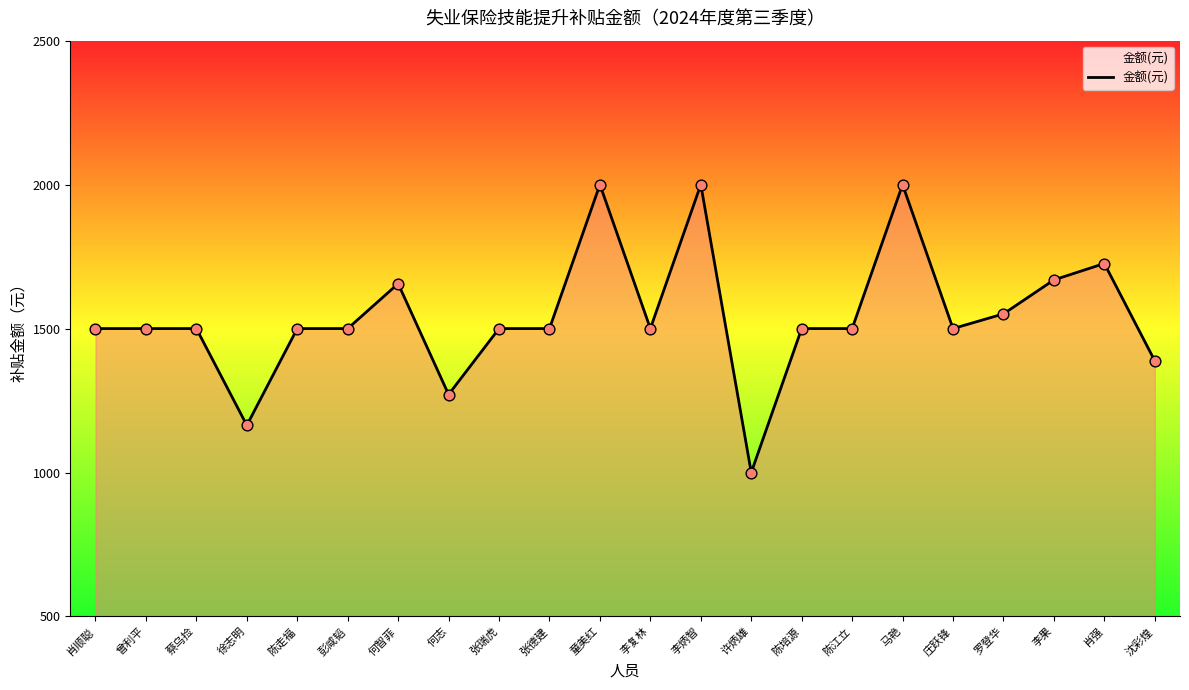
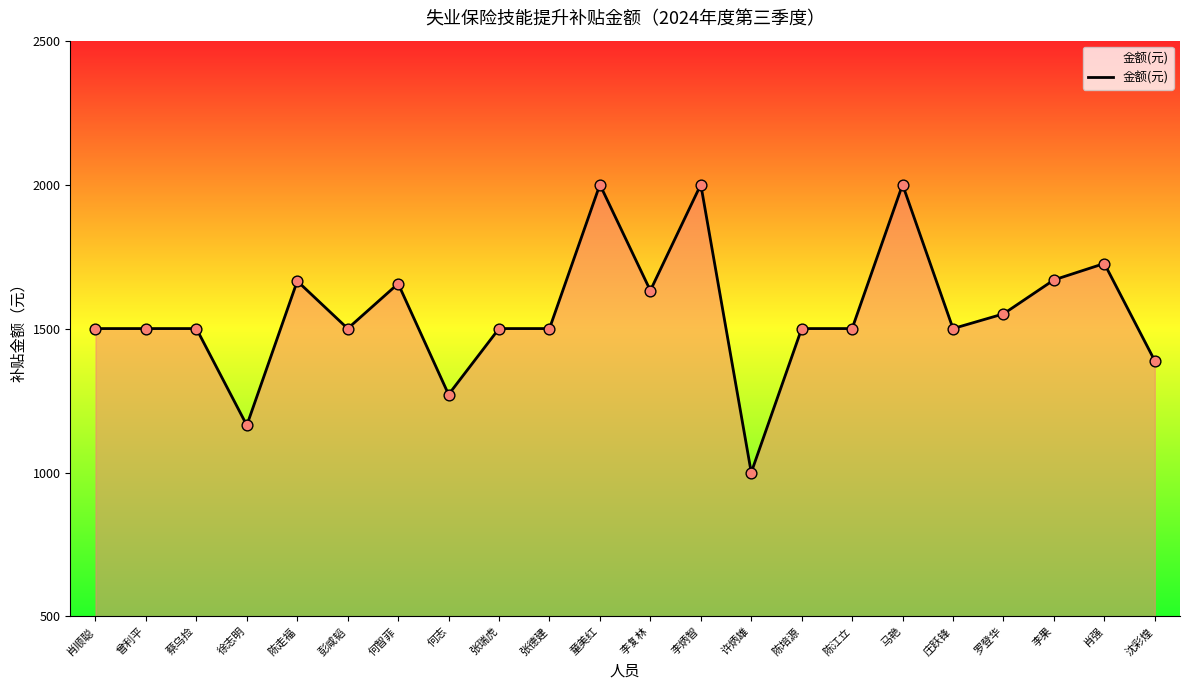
陈走福: 1500 -> 1670
李复林: 1500 -> 1630
